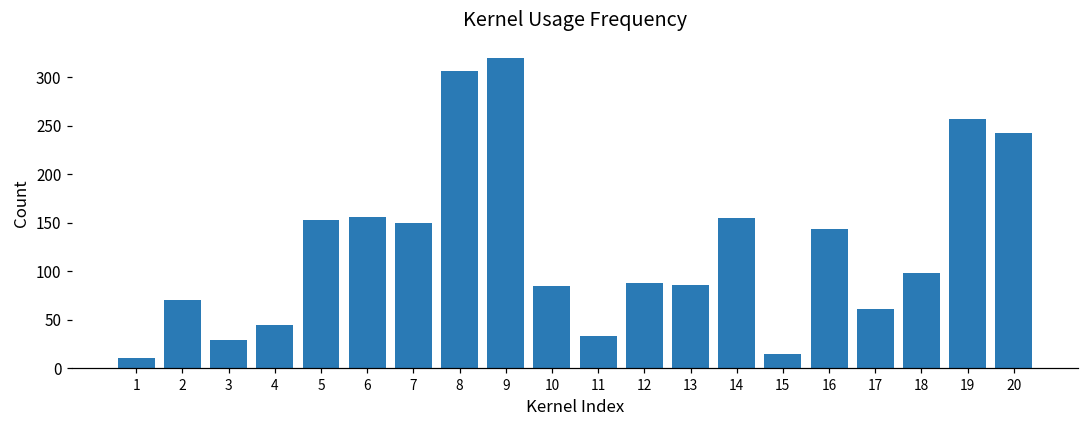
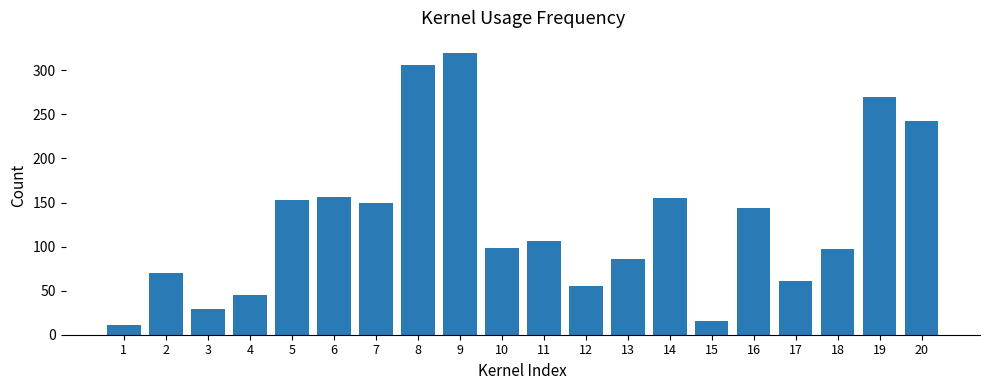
10: 80 -> 100
11: 30 -> 110
12: 90 -> 60
19: 260 -> 270
